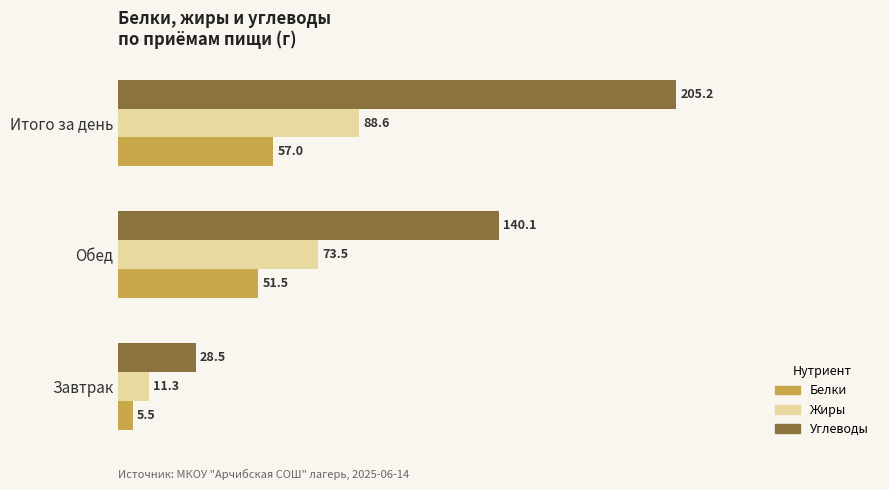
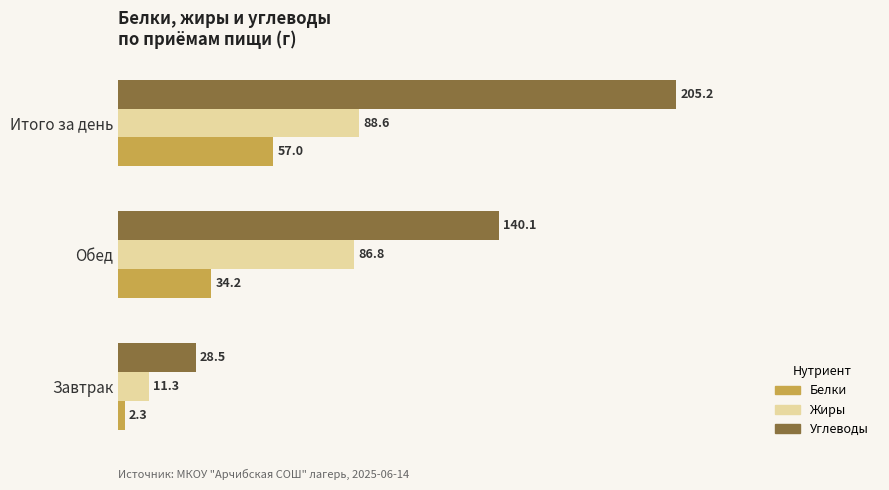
Жиры, Обед: 73.5 -> 86.8
Белки, Обед: 51.5 -> 34.2
Белки, Завтрак: 5.5 -> 2.3
